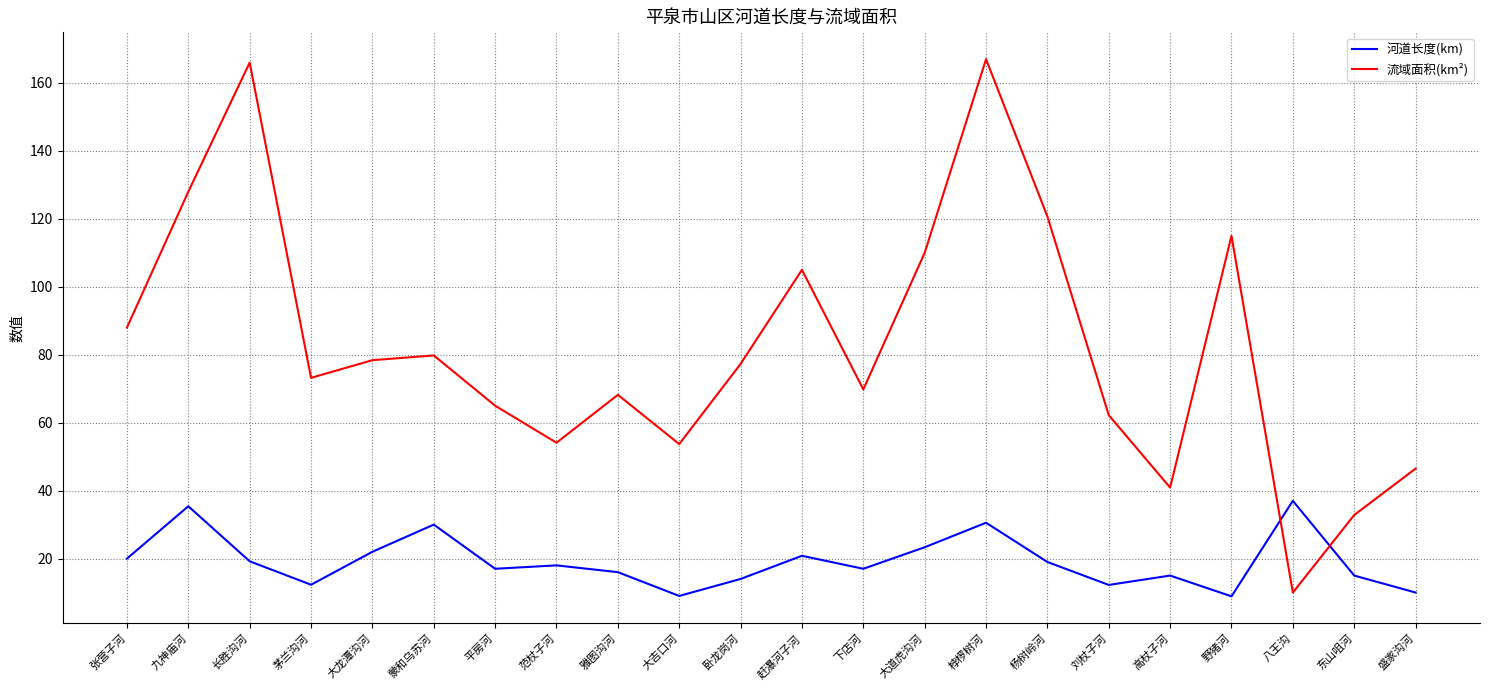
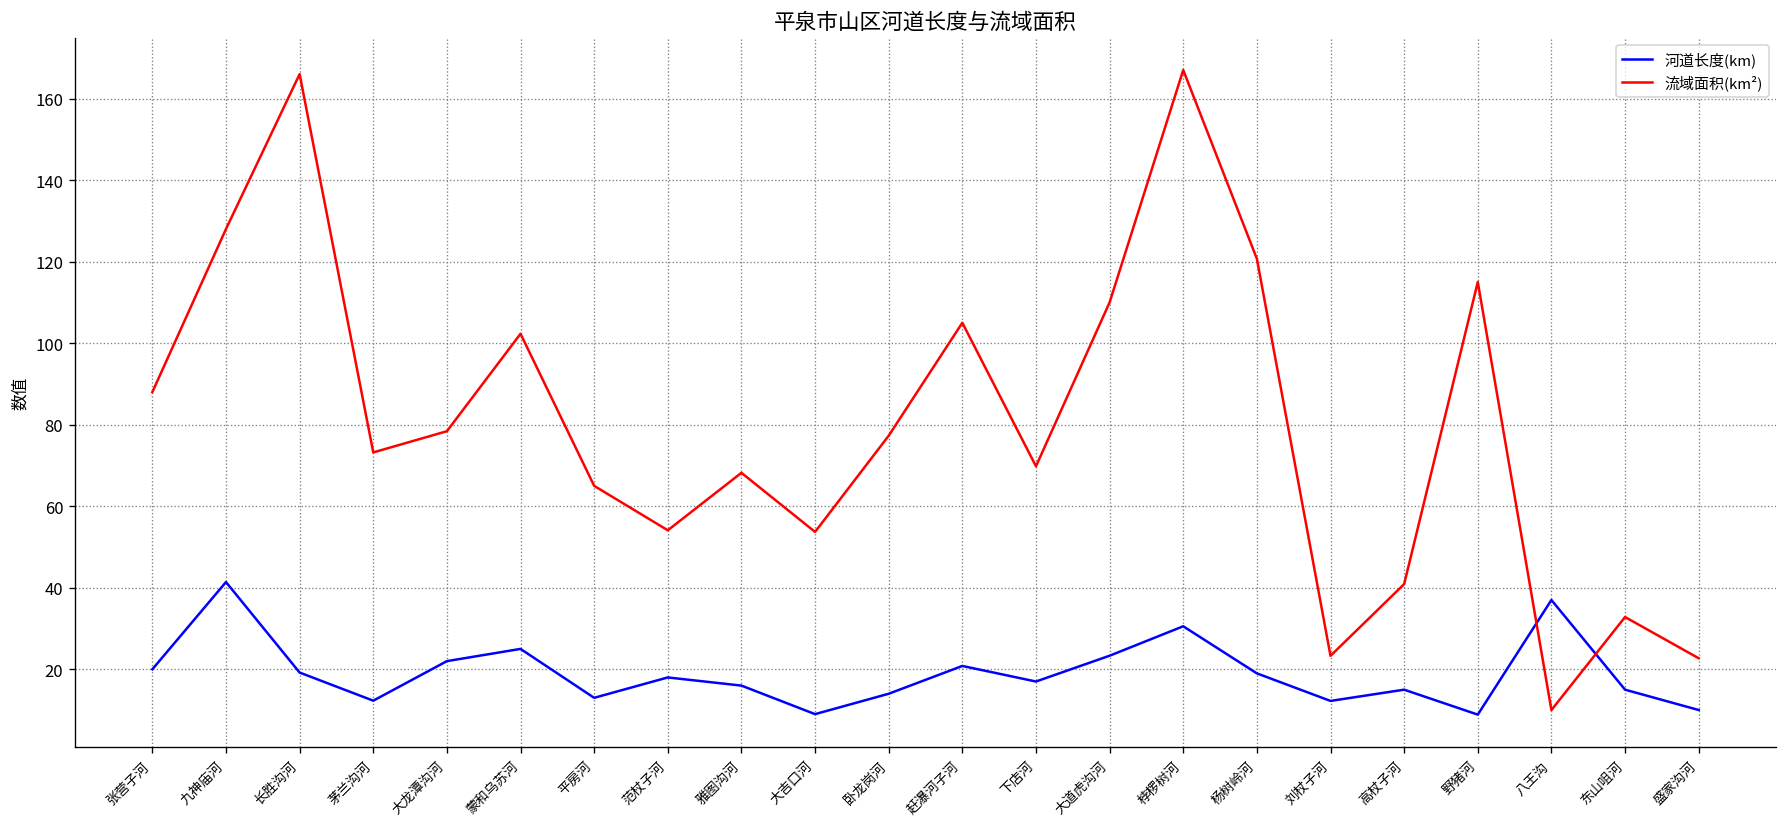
河道长度(km), 九神庙河: 35 -> 41
河道长度(km), 蒙和乌苏河: 30 -> 25
流域面积(km²), 蒙和乌苏河: 80 -> 102
河道长度(km), 平房河: 17 -> 13
流域面积(km²), 刘杖子河: 62 -> 23
流域面积(km²), 盛家沟河: 46 -> 23
